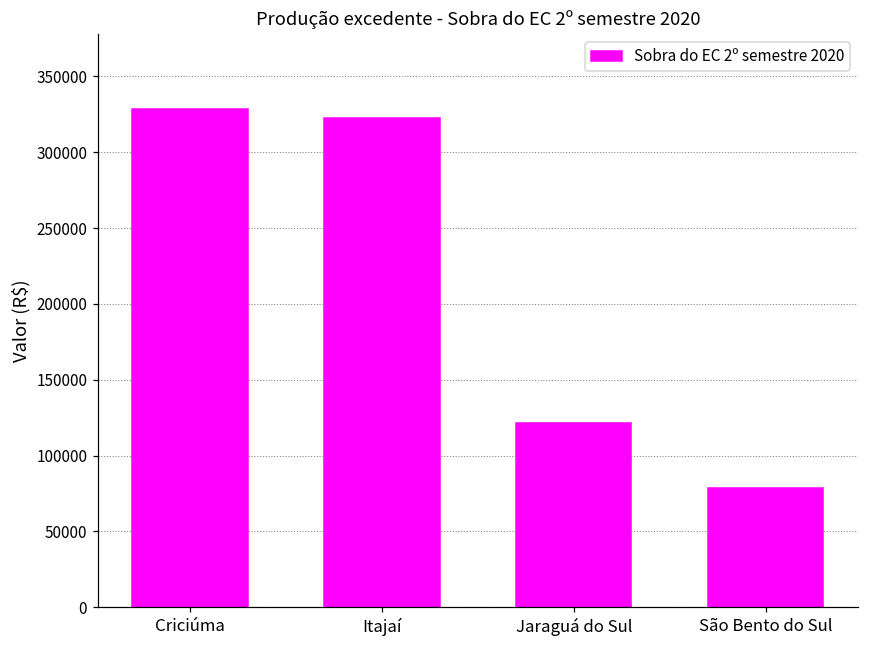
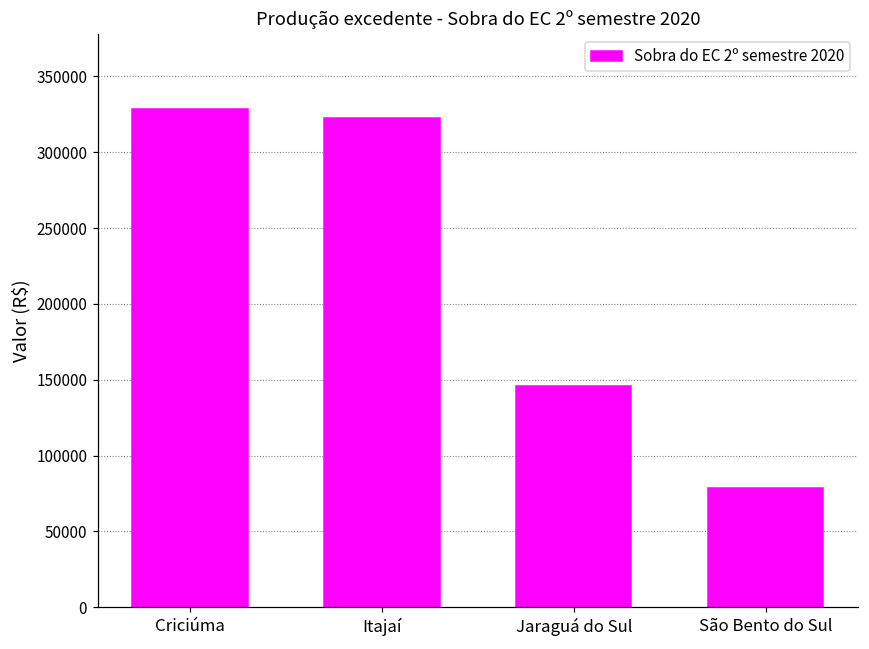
Jaraguá do Sul: 121000 -> 146000
